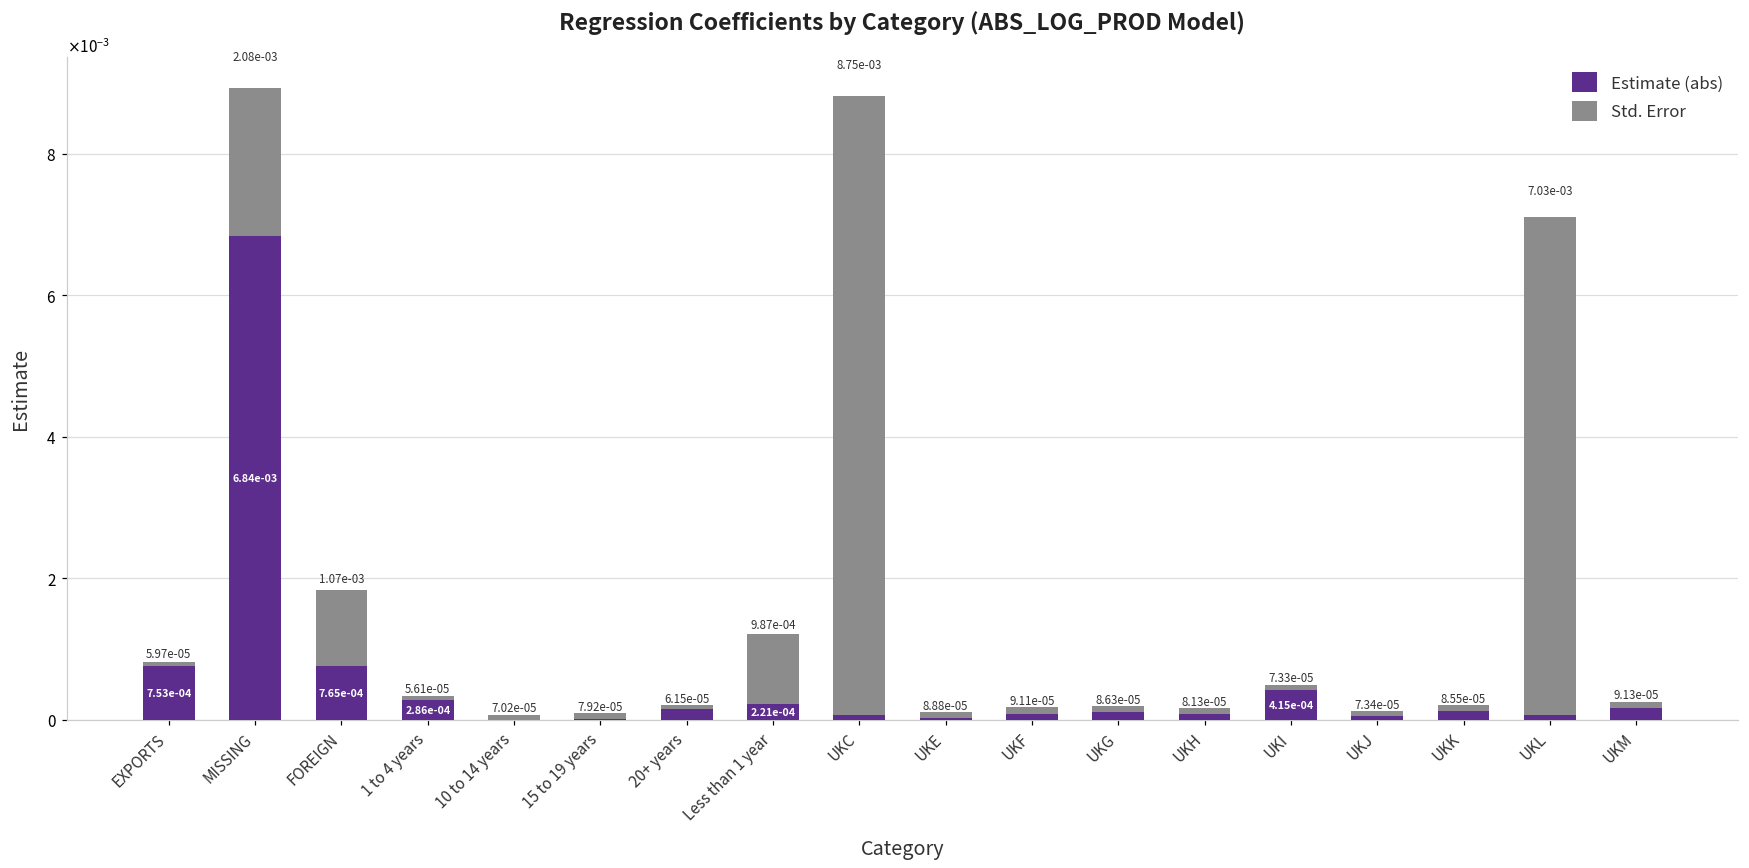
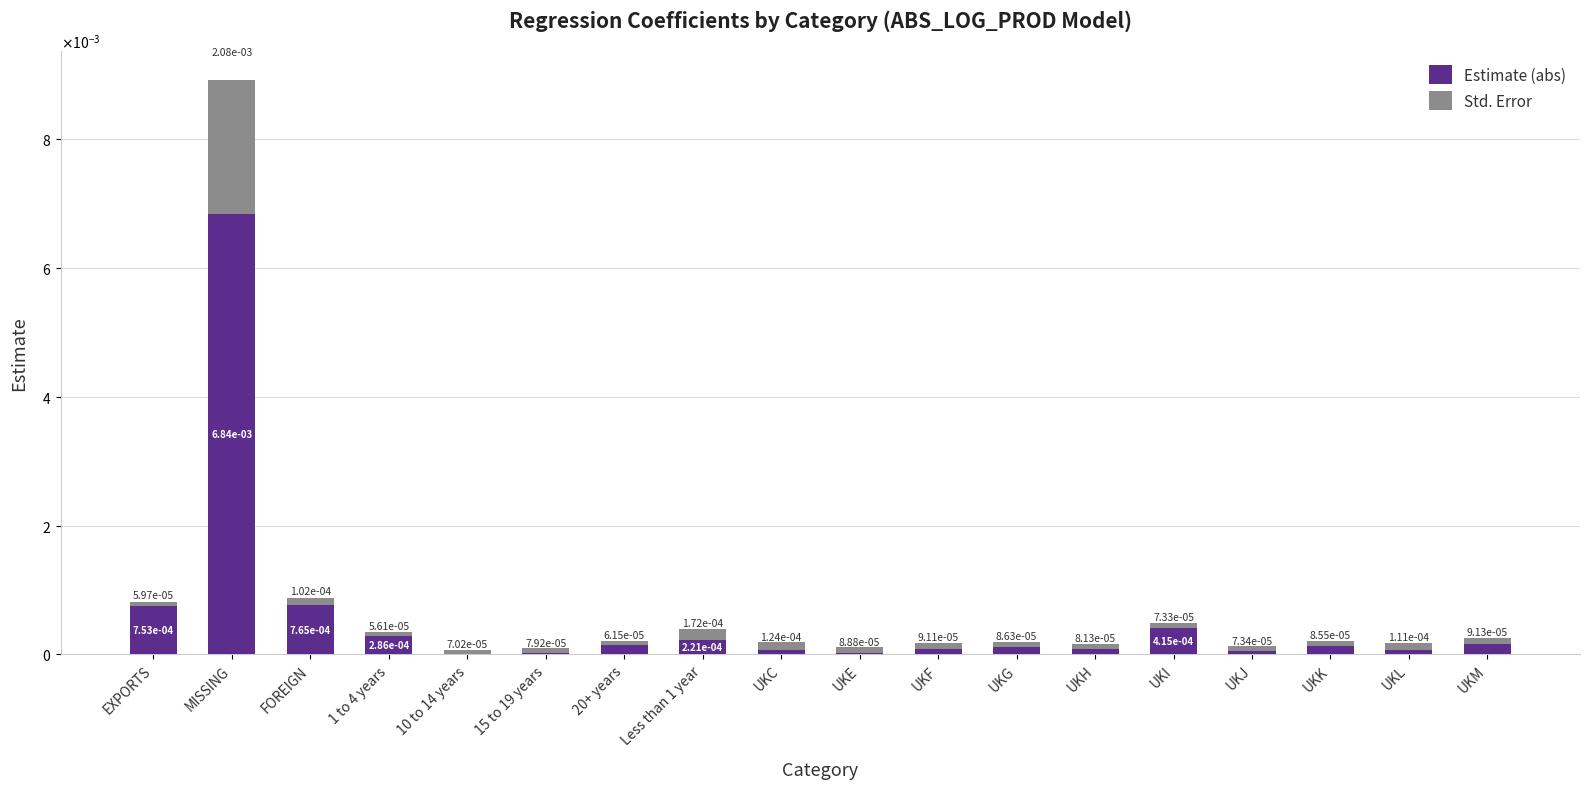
Std. Error, FOREIGN: 1.07e-03 -> 1.02e-04
Std. Error, Less than 1 year: 9.87e-04 -> 1.72e-04
Std. Error, UKC: 8.75e-03 -> 1.24e-04
Std. Error, UKL: 7.03e-03 -> 1.11e-04
